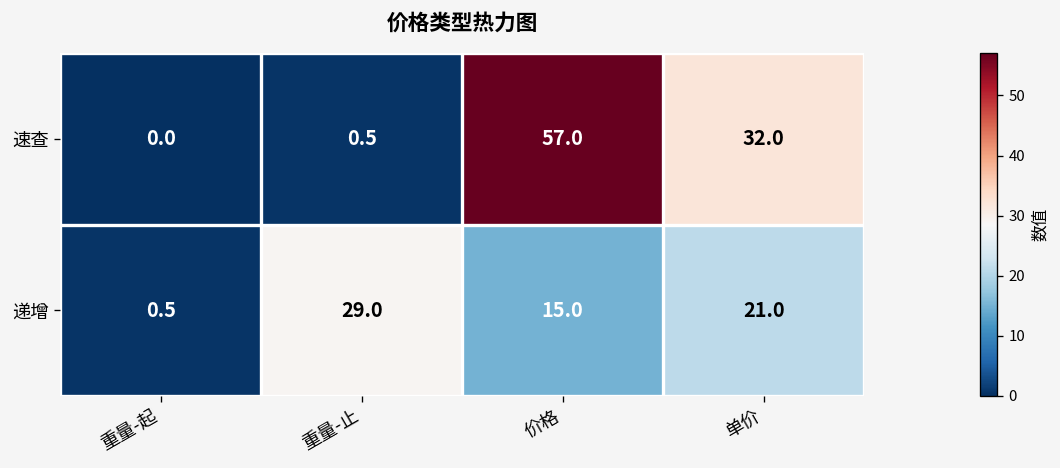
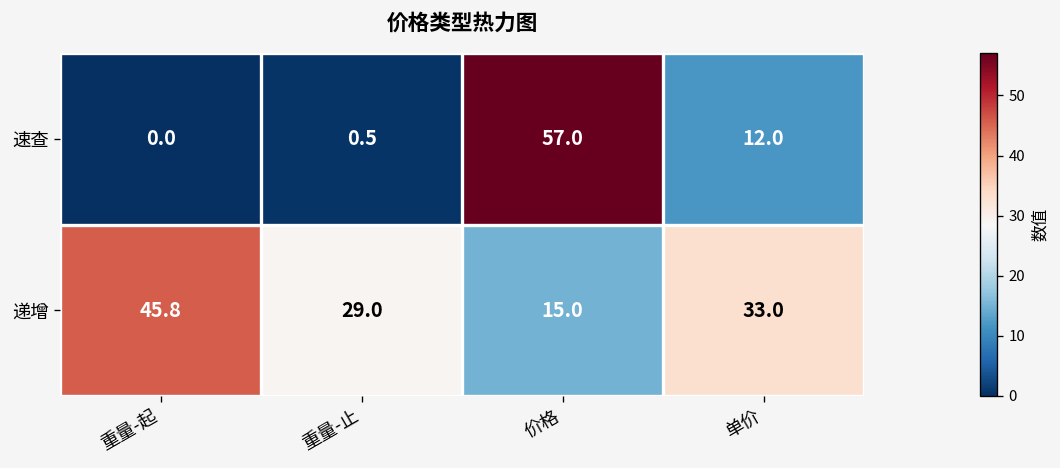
速查, 单价: 32.0 -> 12.0
递增, 重量-起: 0.5 -> 45.8
递增, 单价: 21.0 -> 33.0
